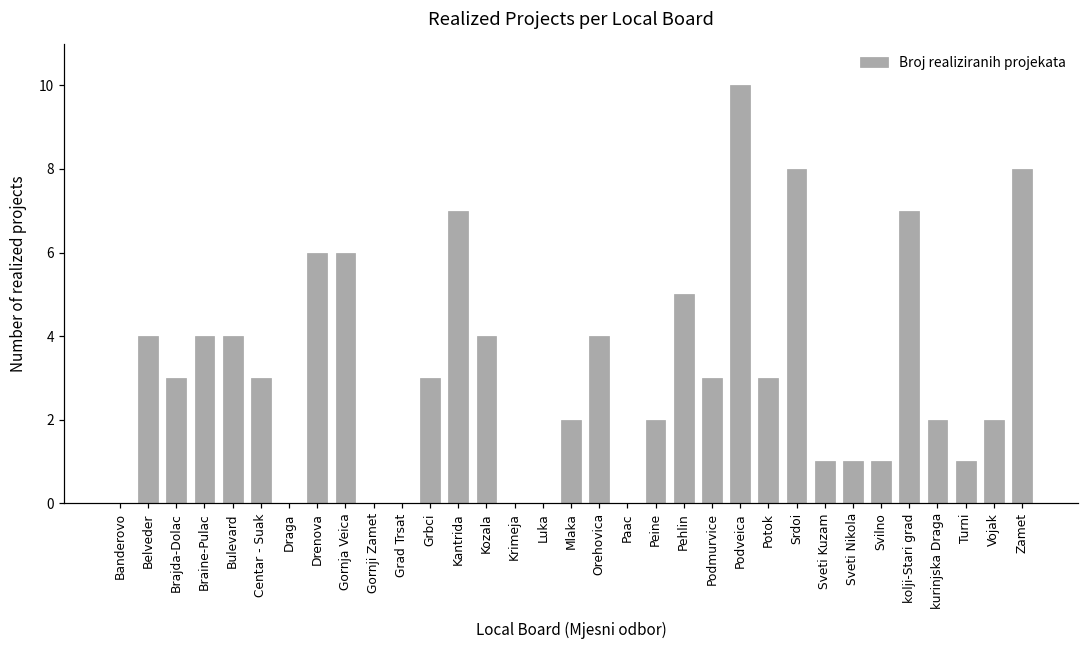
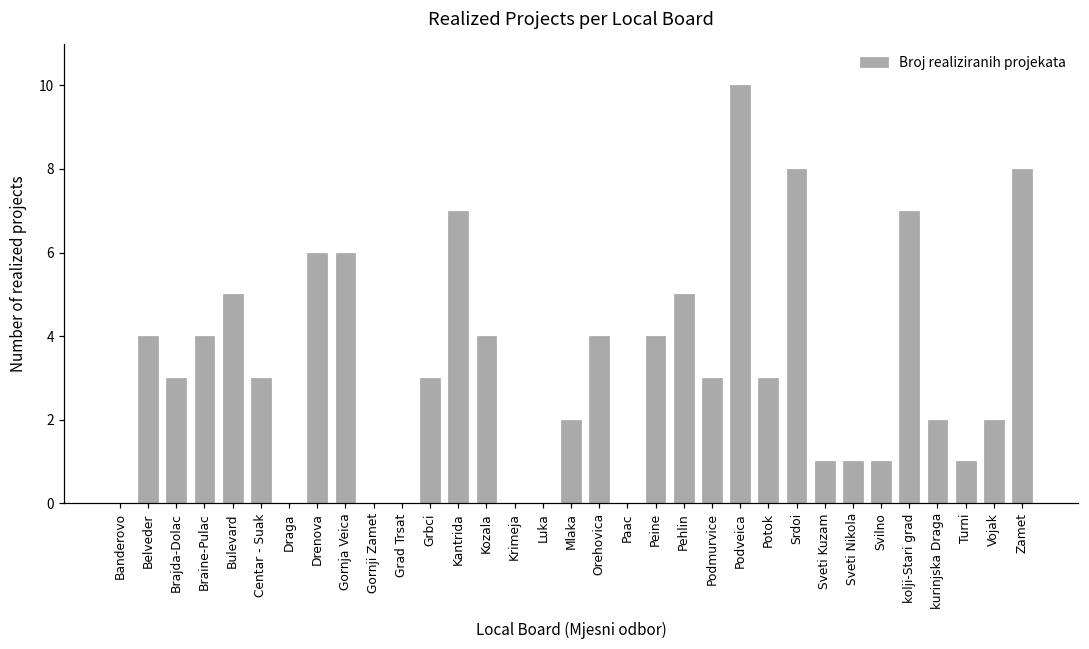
Bulevard: 4 -> 5
Peine: 2 -> 4
